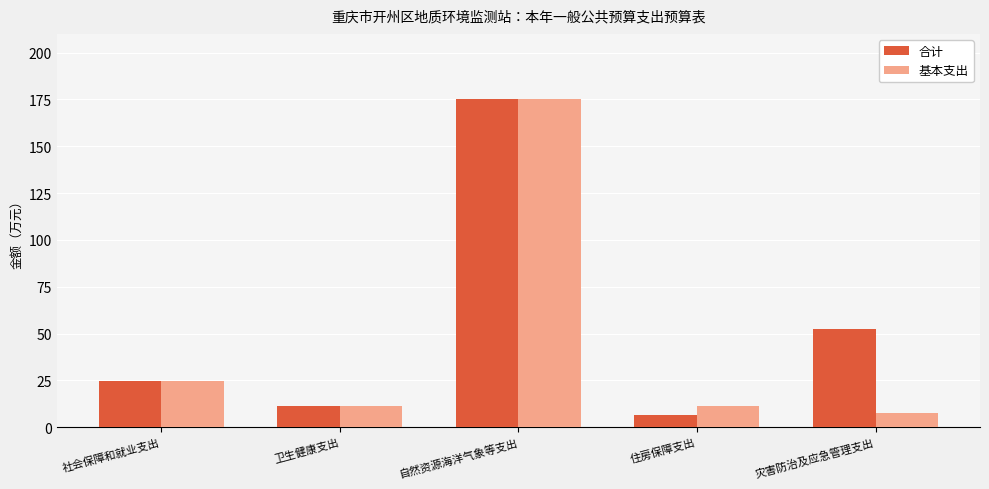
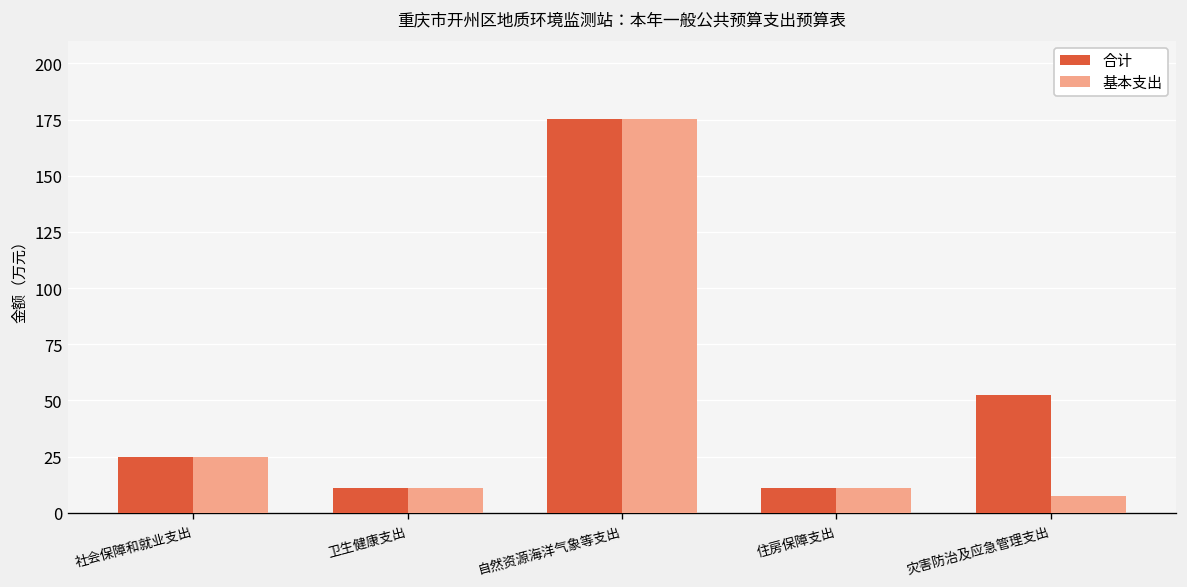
合计, 住房保障支出: 6 -> 11
